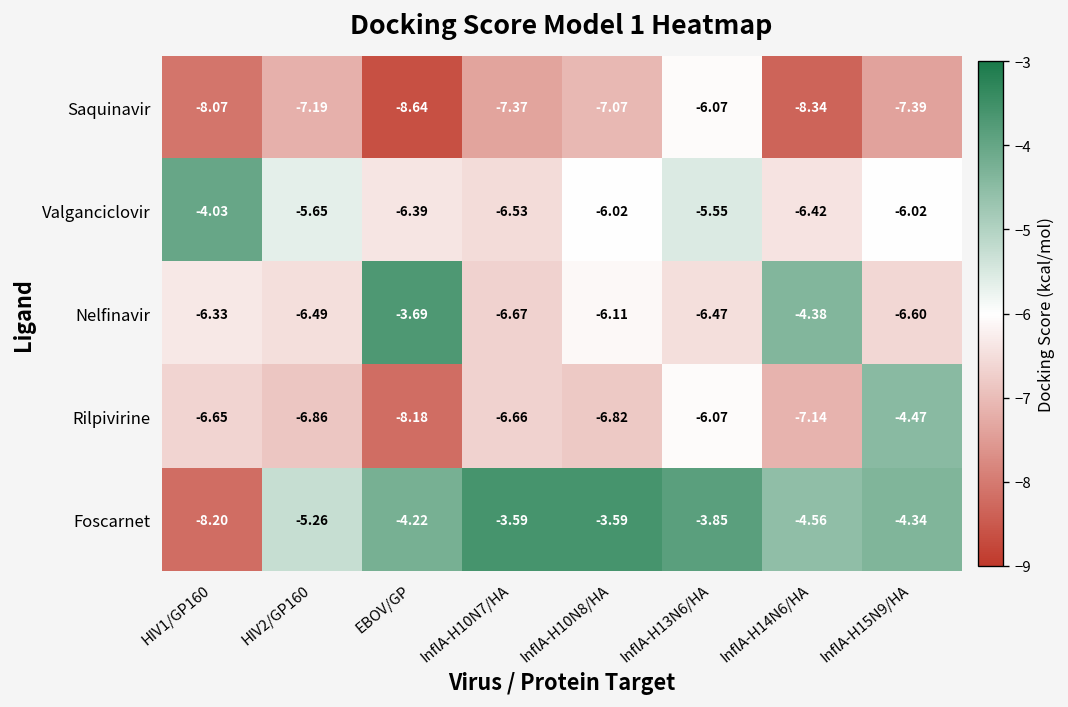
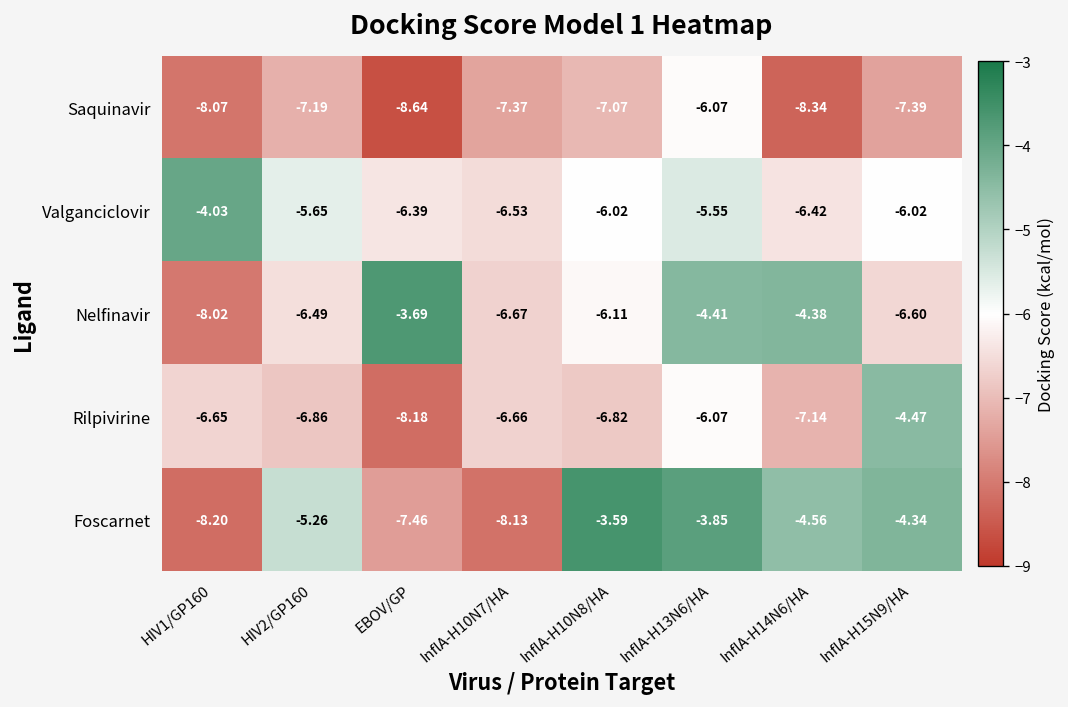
Nelfinavir, HIV1/GP160: -6.33 -> -8.02
Nelfinavir, InflA-H13N6/HA: -6.47 -> -4.41
Foscarnet, EBOV/GP: -4.22 -> -7.46
Foscarnet, InflA-H10N7/HA: -3.59 -> -8.13
